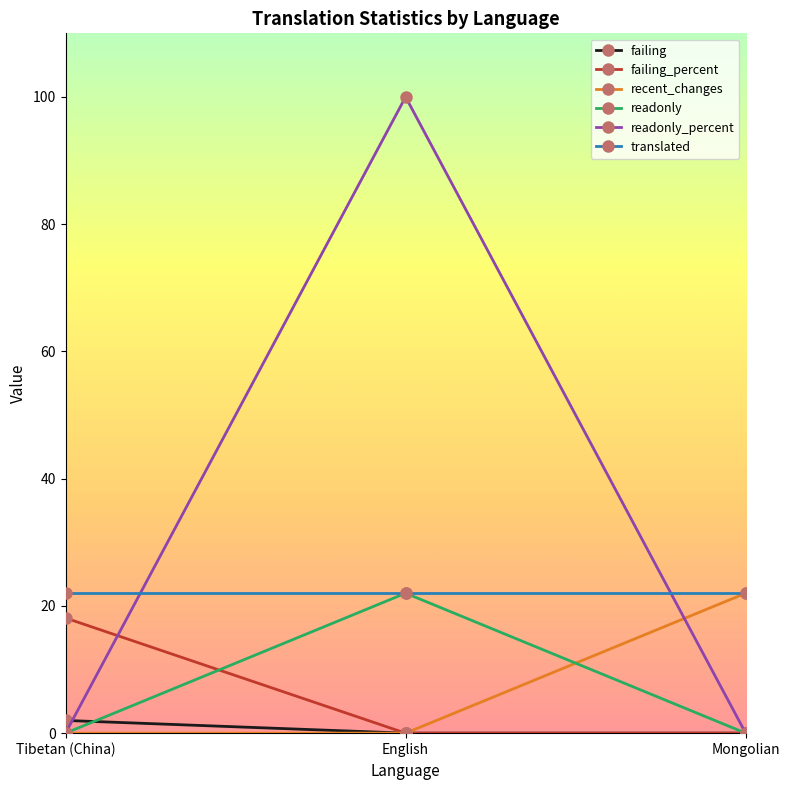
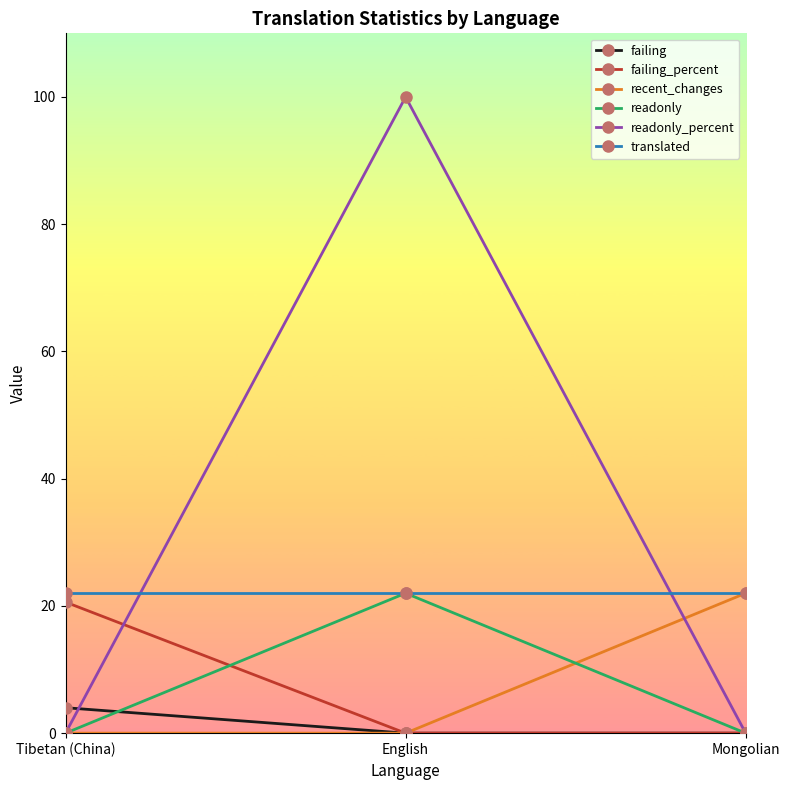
failing, Tibetan (China): 2 -> 4
failing_percent, Tibetan (China): 18 -> 21
